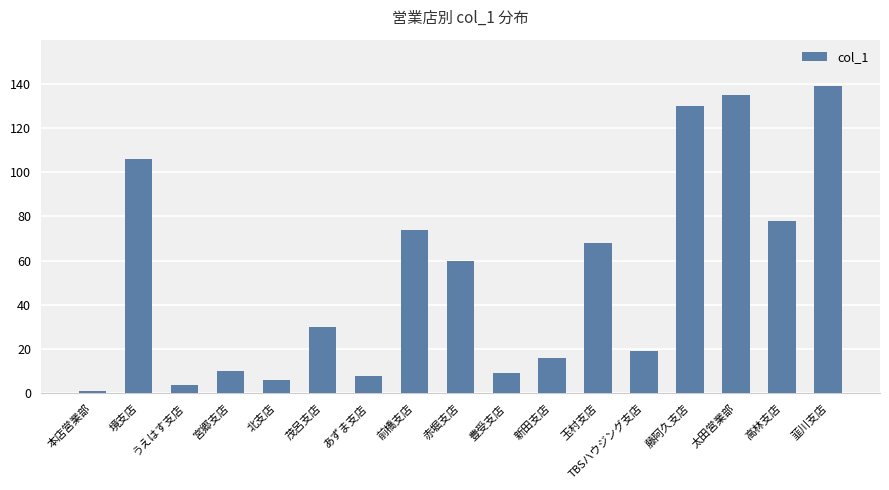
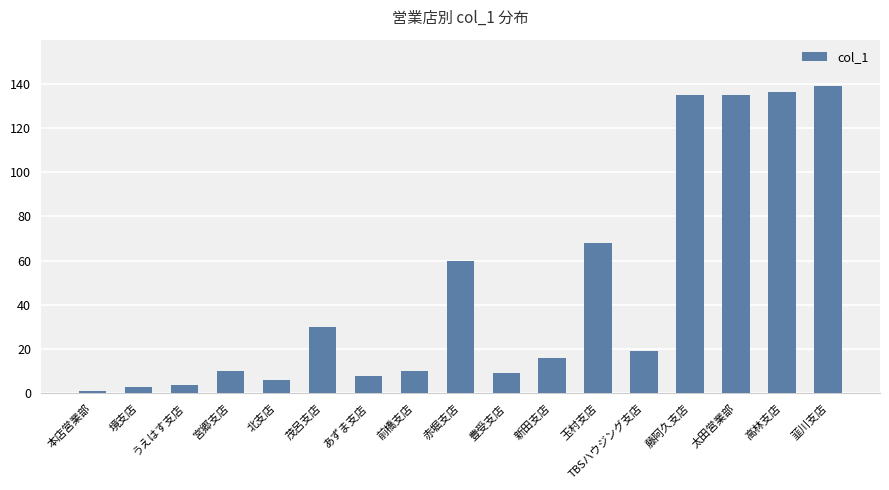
境支店: 106 -> 3
前橋支店: 74 -> 10
藤阿久支店: 130 -> 135
高林支店: 78 -> 136
